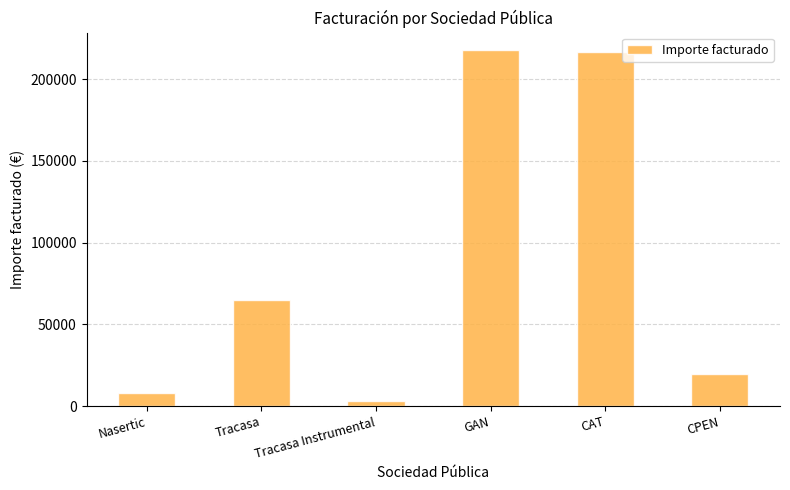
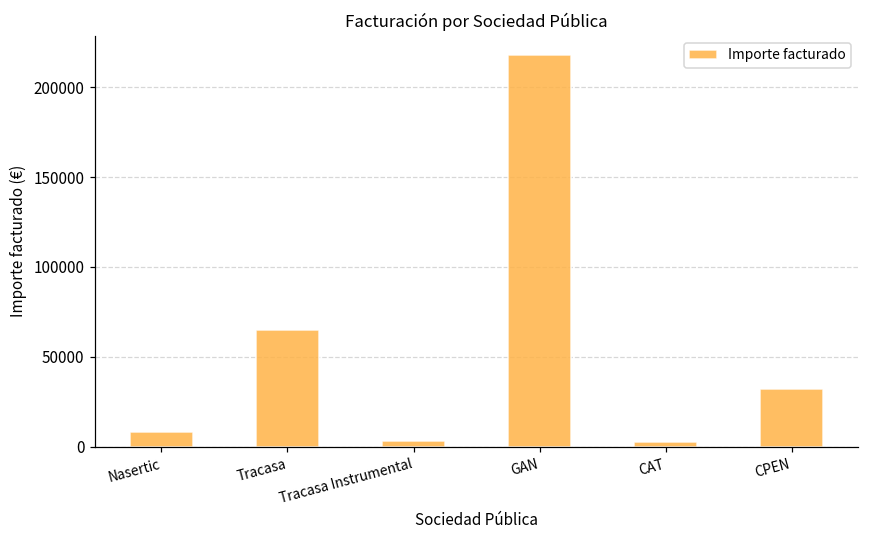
CAT: 216000 -> 3000
CPEN: 20000 -> 32000
